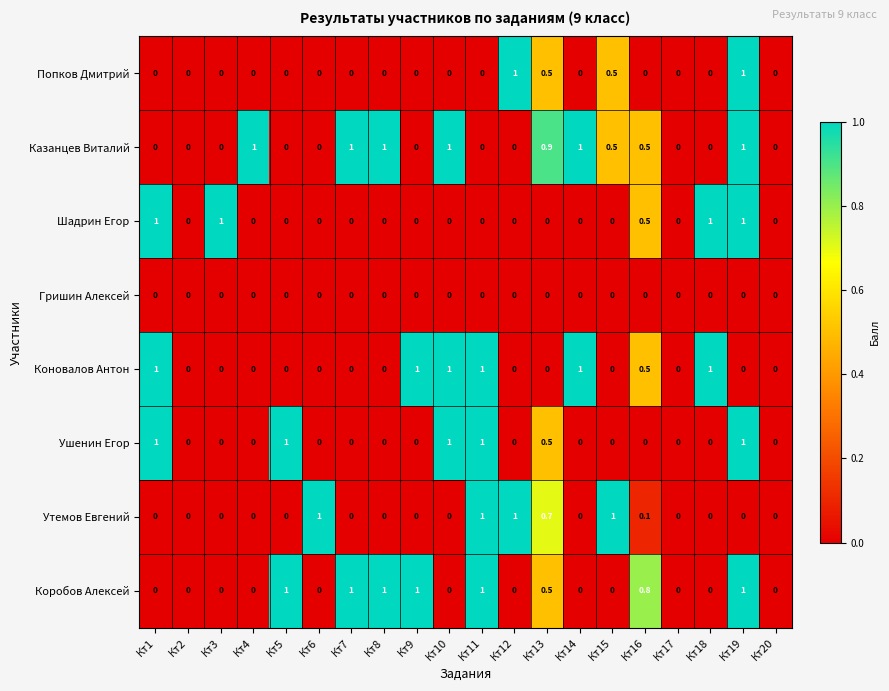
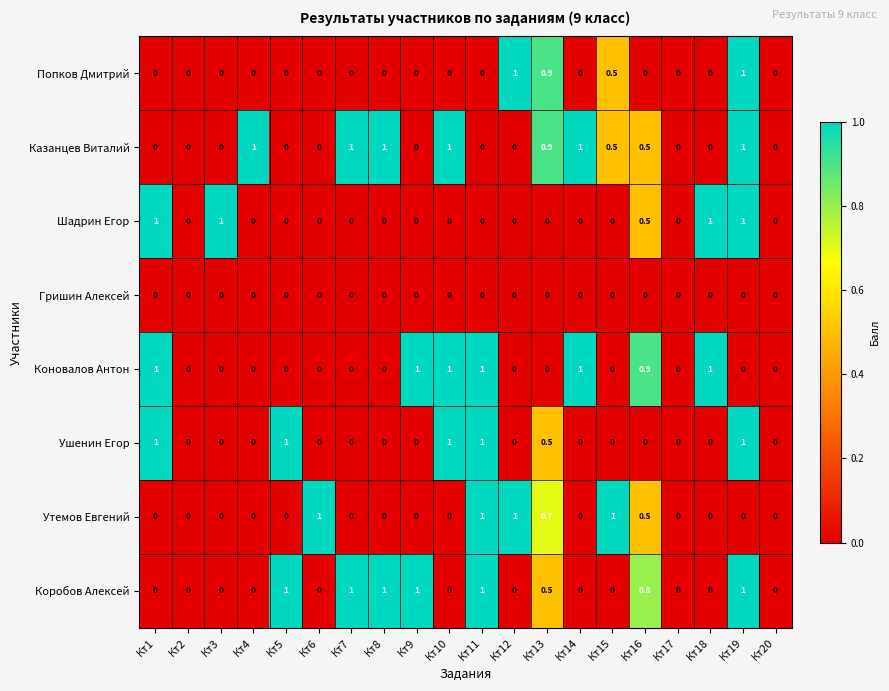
Попков Дмитрий, Кт13: 0.5 -> 0.9
Коновалов Антон, Кт16: 0.5 -> 0.9
Утемов Евгений, Кт16: 0.1 -> 0.5
